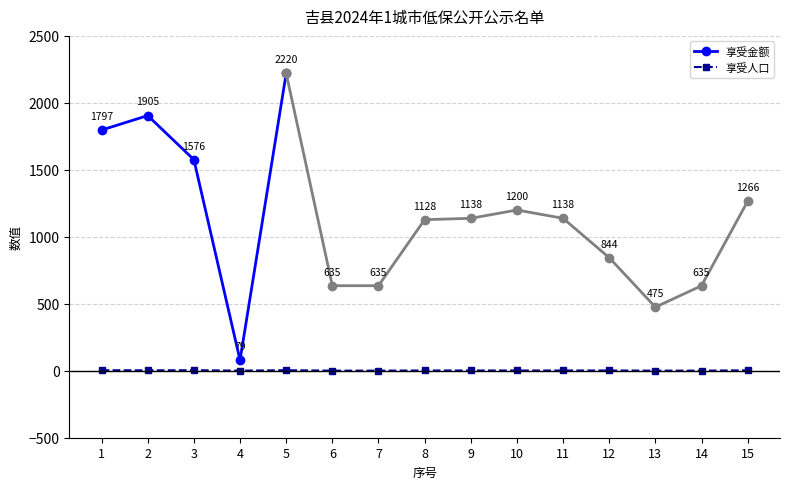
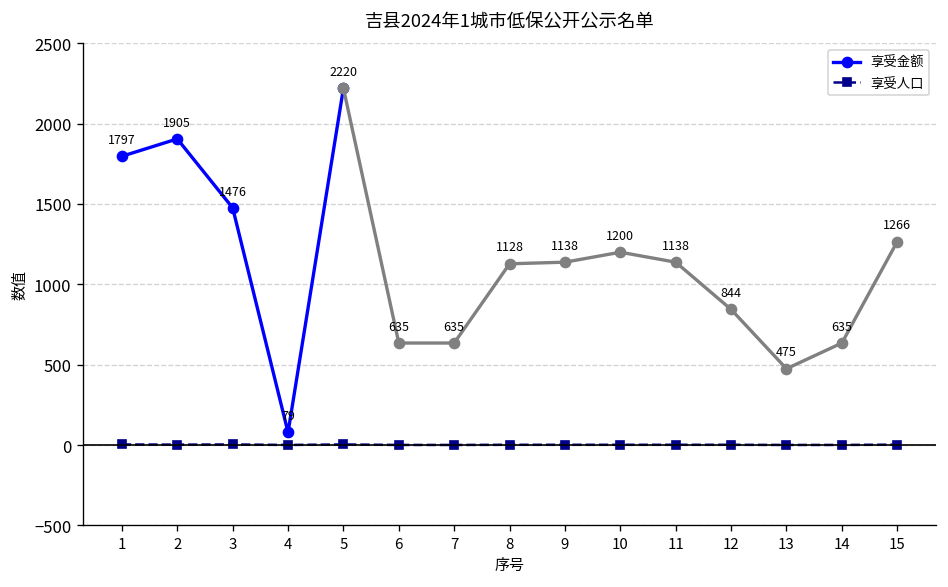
享受金额, 3: 1576 -> 1476
